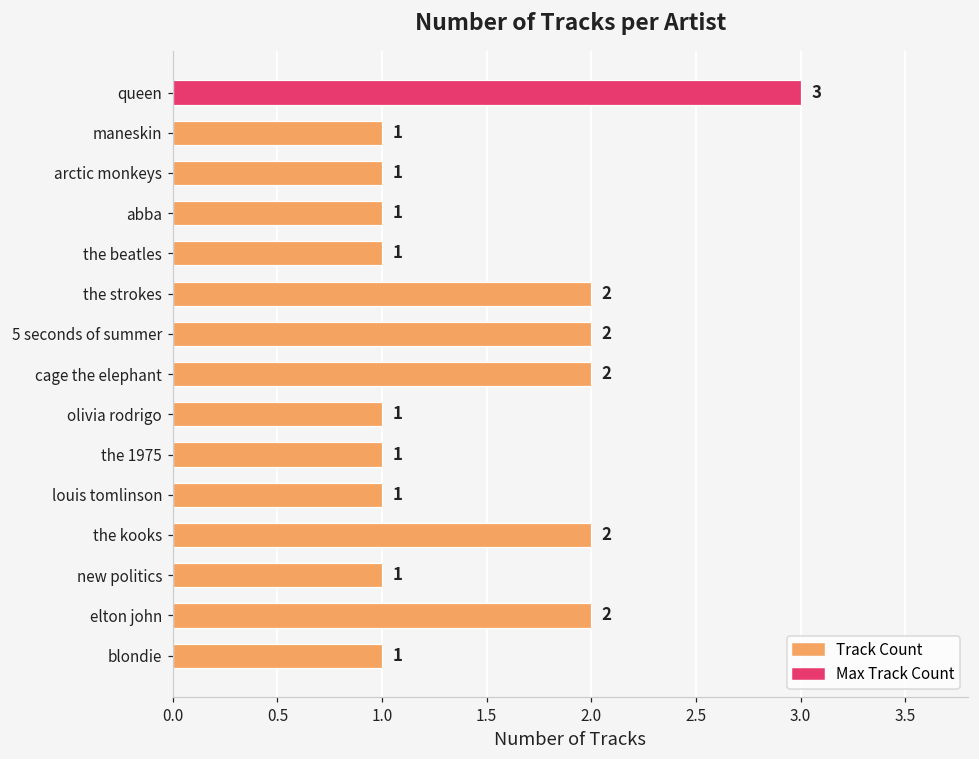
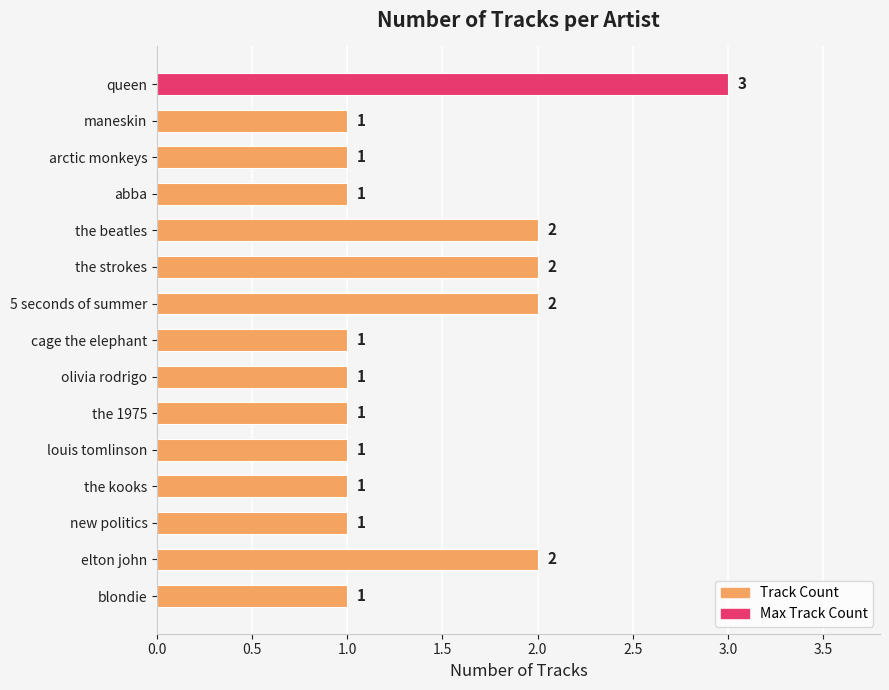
the beatles: 1 -> 2
cage the elephant: 2 -> 1
the kooks: 2 -> 1
